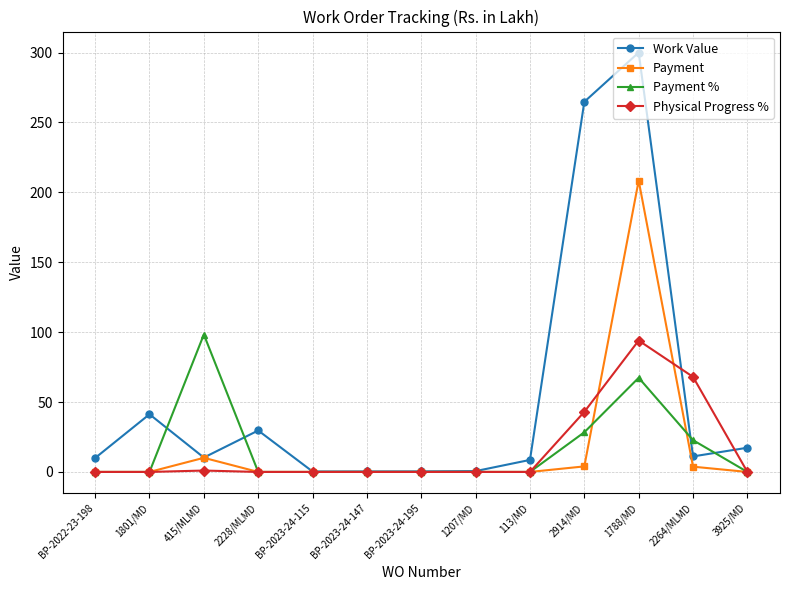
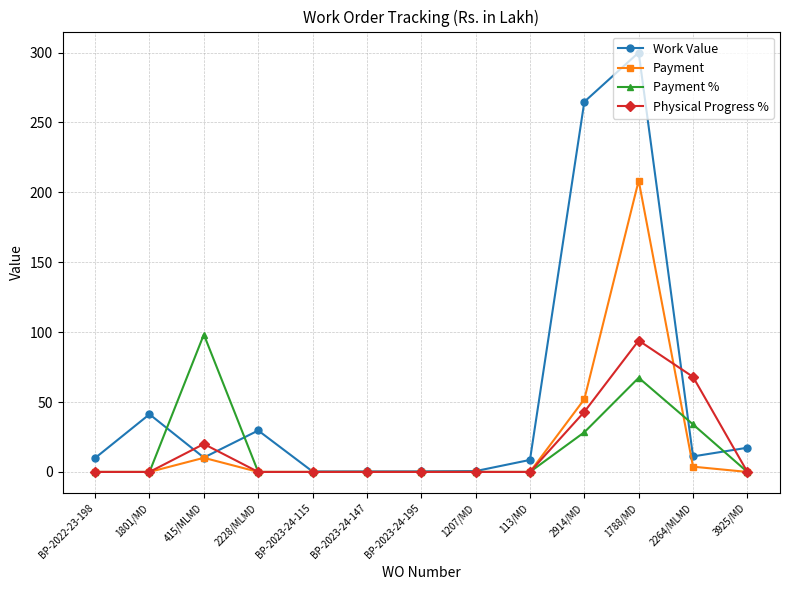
Physical Progress %, 415/MLMD: 1 -> 20
Payment, 2914/MD: 4 -> 52
Payment %, 2264/MLMD: 23 -> 34
